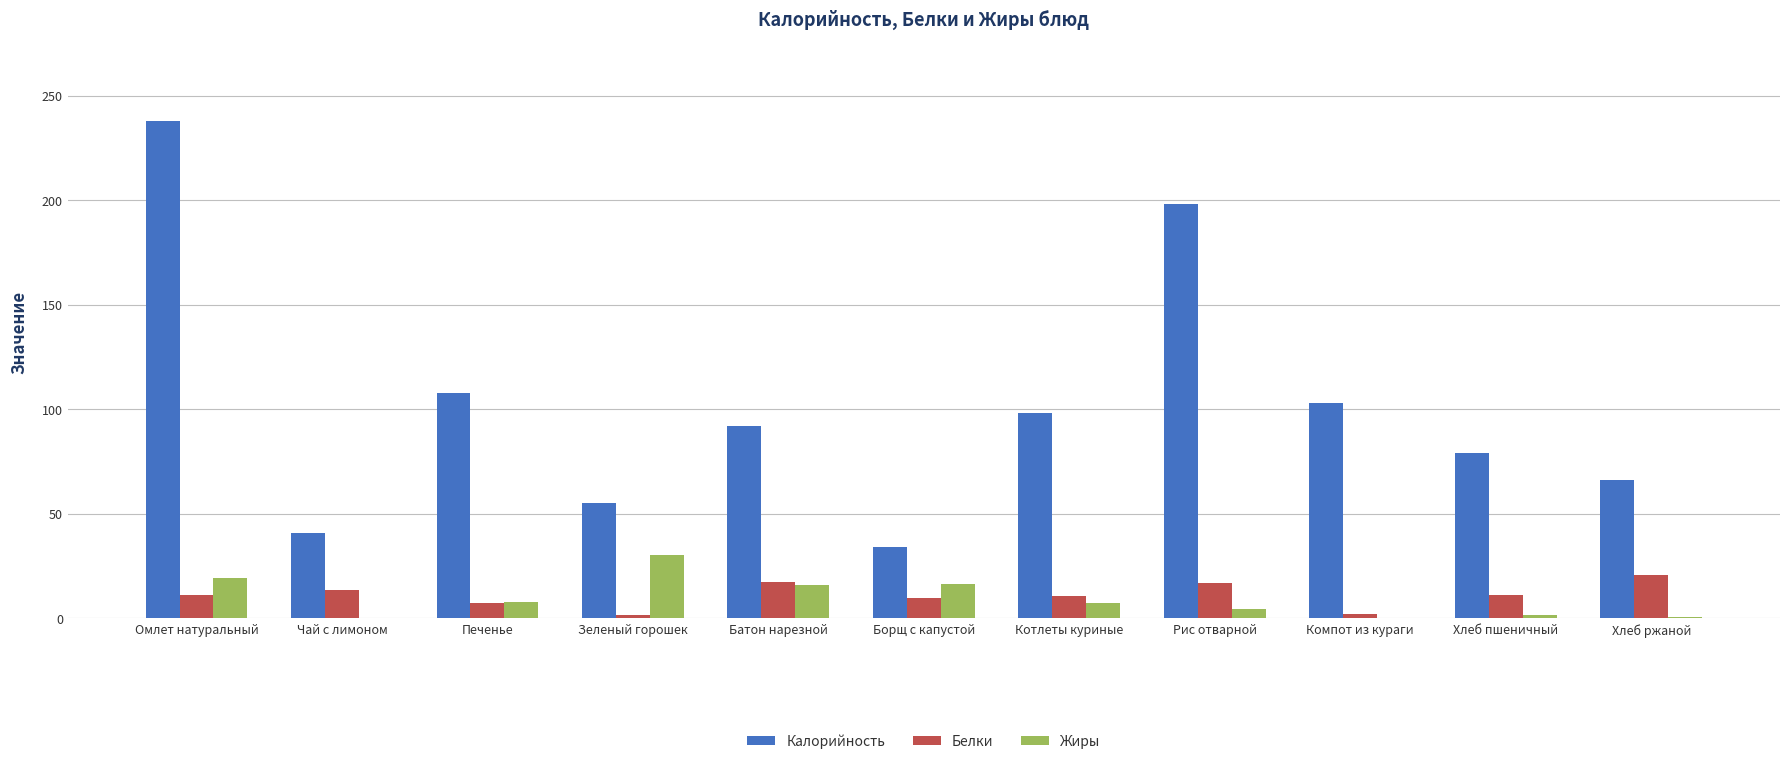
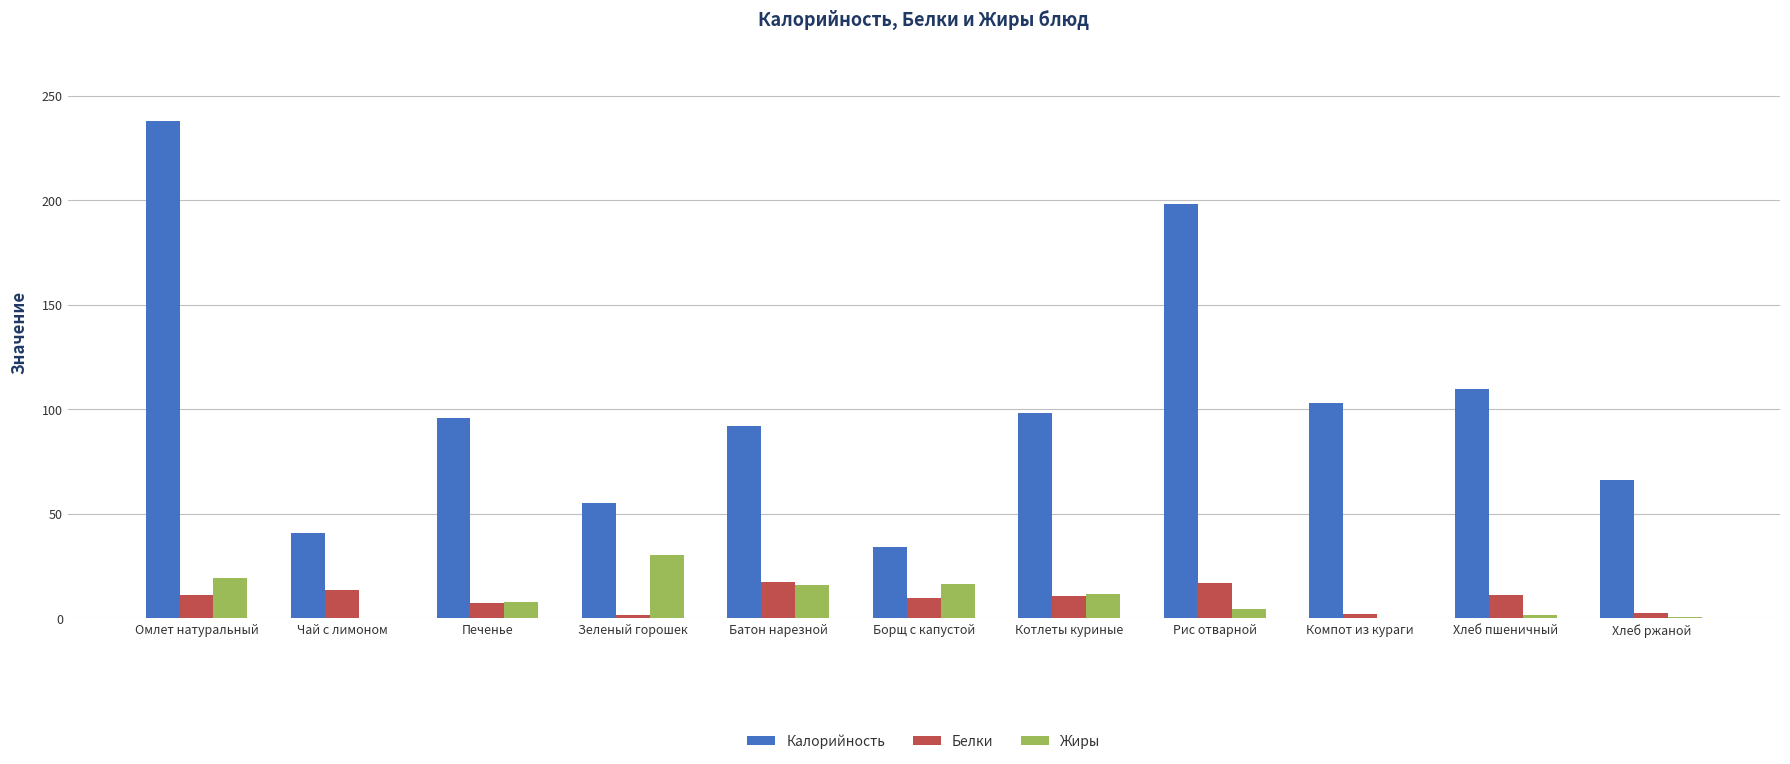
Калорийность, Печенье: 108 -> 96
Жиры, Котлеты куриные: 8 -> 12
Калорийность, Хлеб пшеничный: 79 -> 110
Белки, Хлеб ржаной: 21 -> 2
